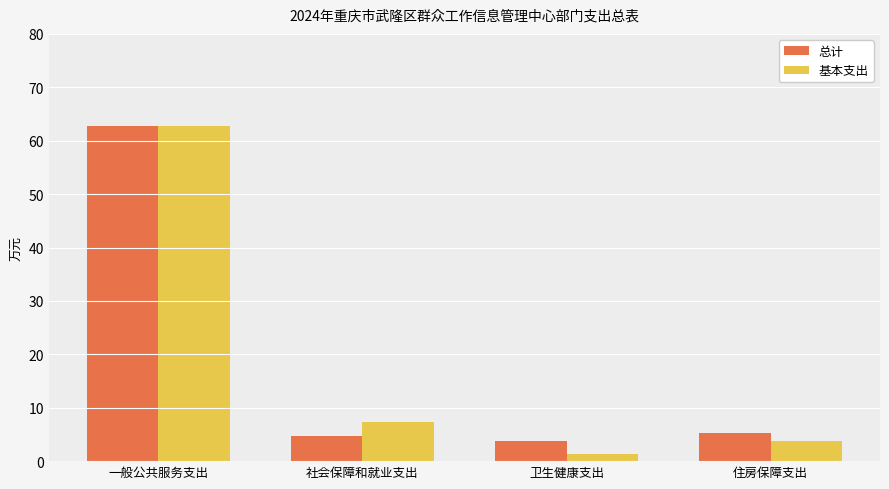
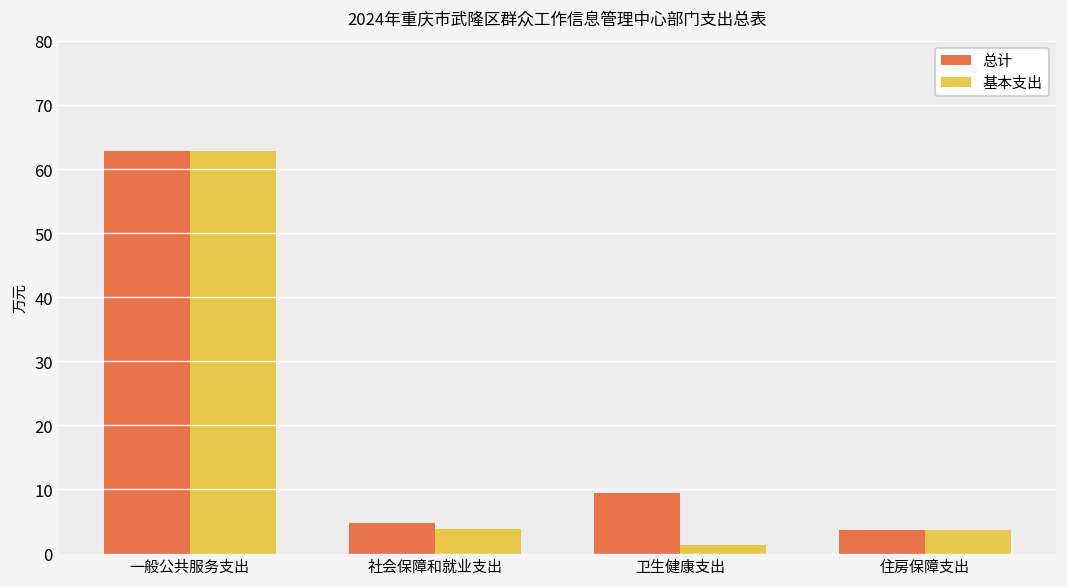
基本支出, 社会保障和就业支出: 7 -> 4
总计, 卫生健康支出: 4 -> 9
总计, 住房保障支出: 5 -> 4
